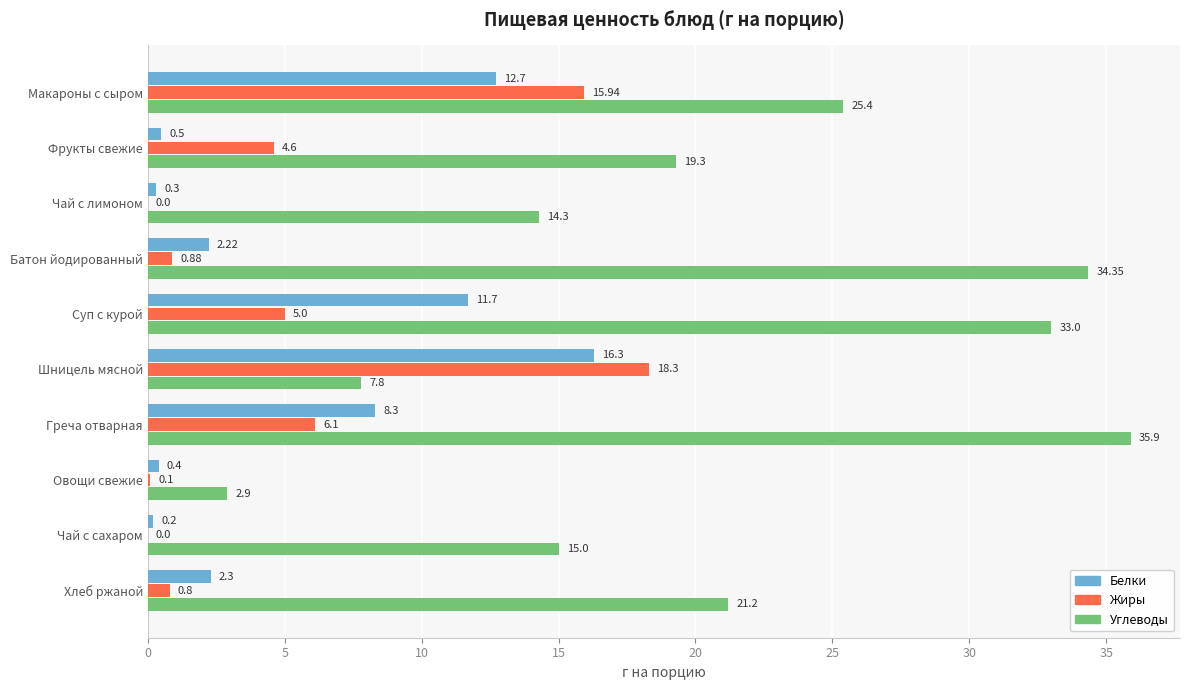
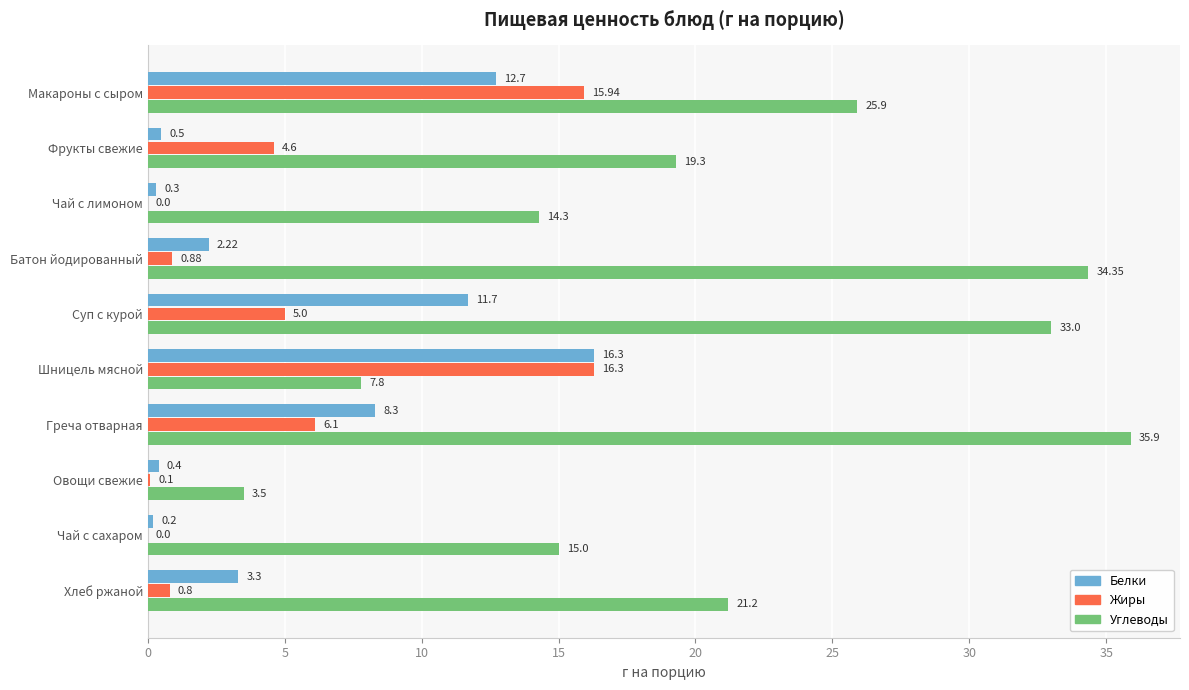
Углеводы, Макароны с сыром: 25.4 -> 25.9
Жиры, Шницель мясной: 18.3 -> 16.3
Углеводы, Овощи свежие: 2.9 -> 3.5
Белки, Хлеб ржаной: 2.3 -> 3.3
